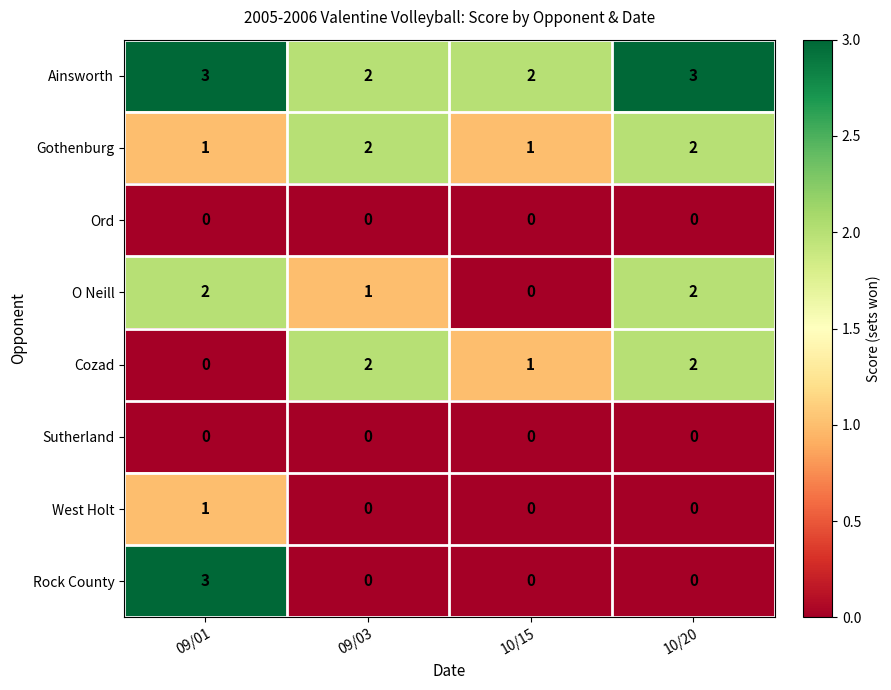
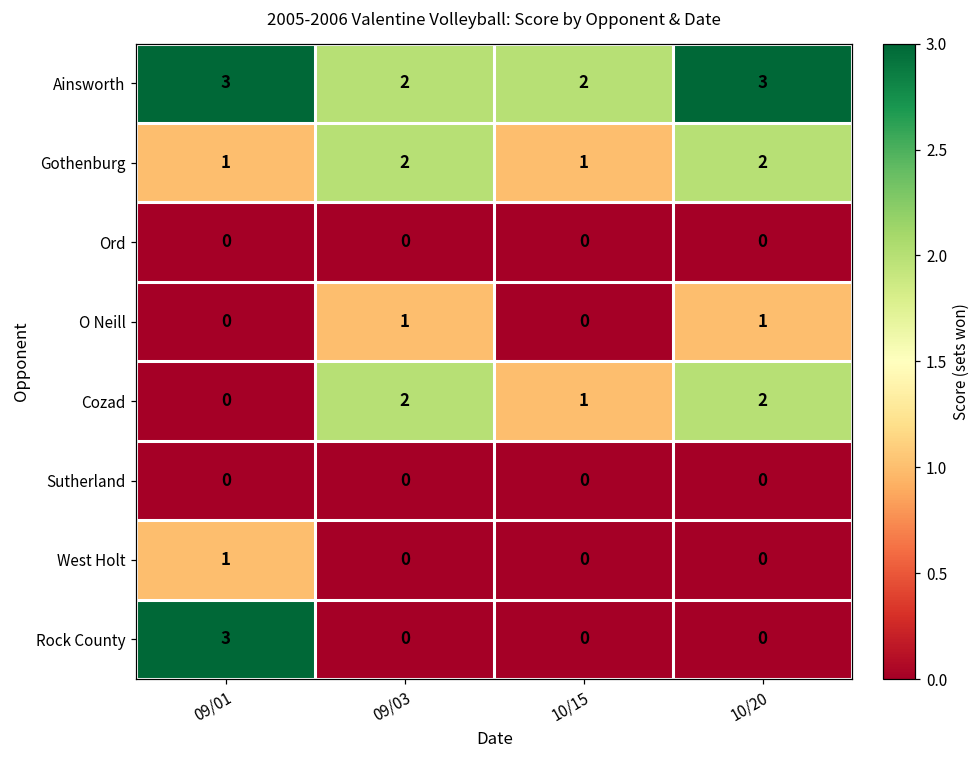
O Neill, 09/01: 2 -> 0
O Neill, 10/20: 2 -> 1
